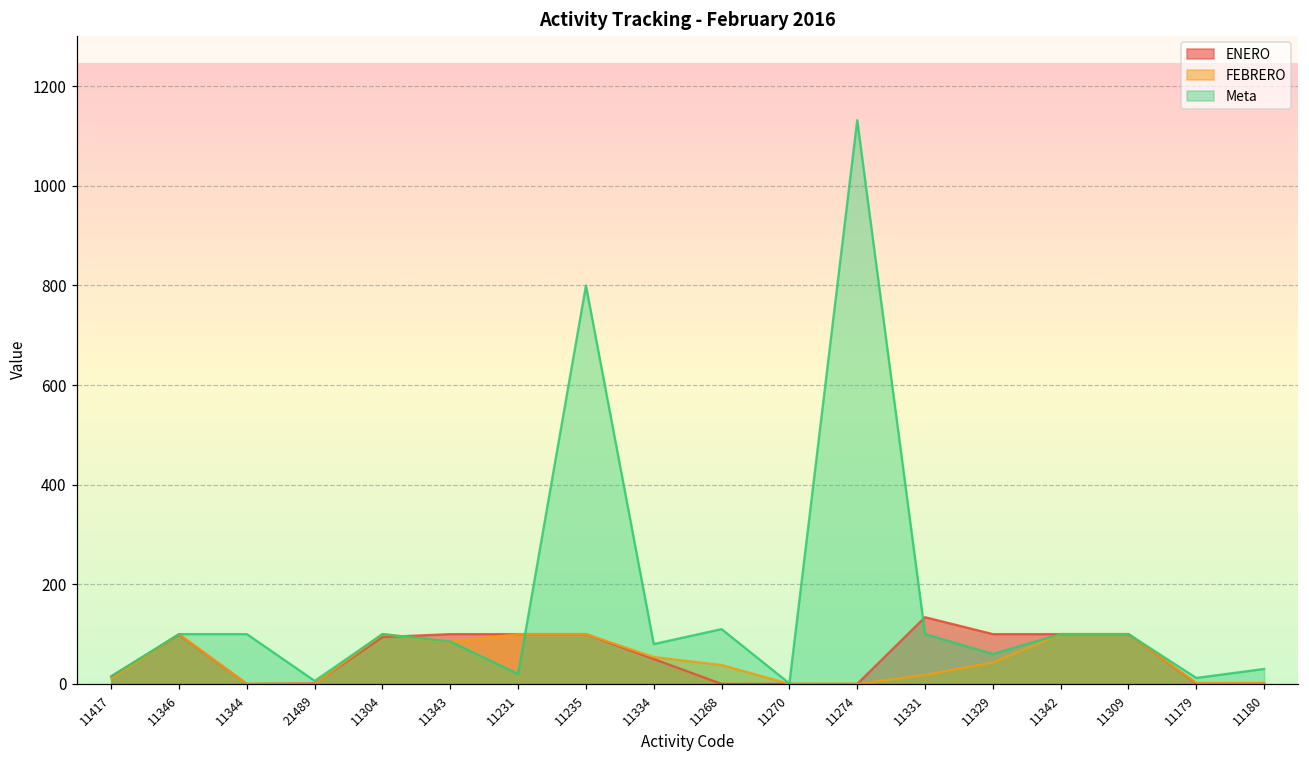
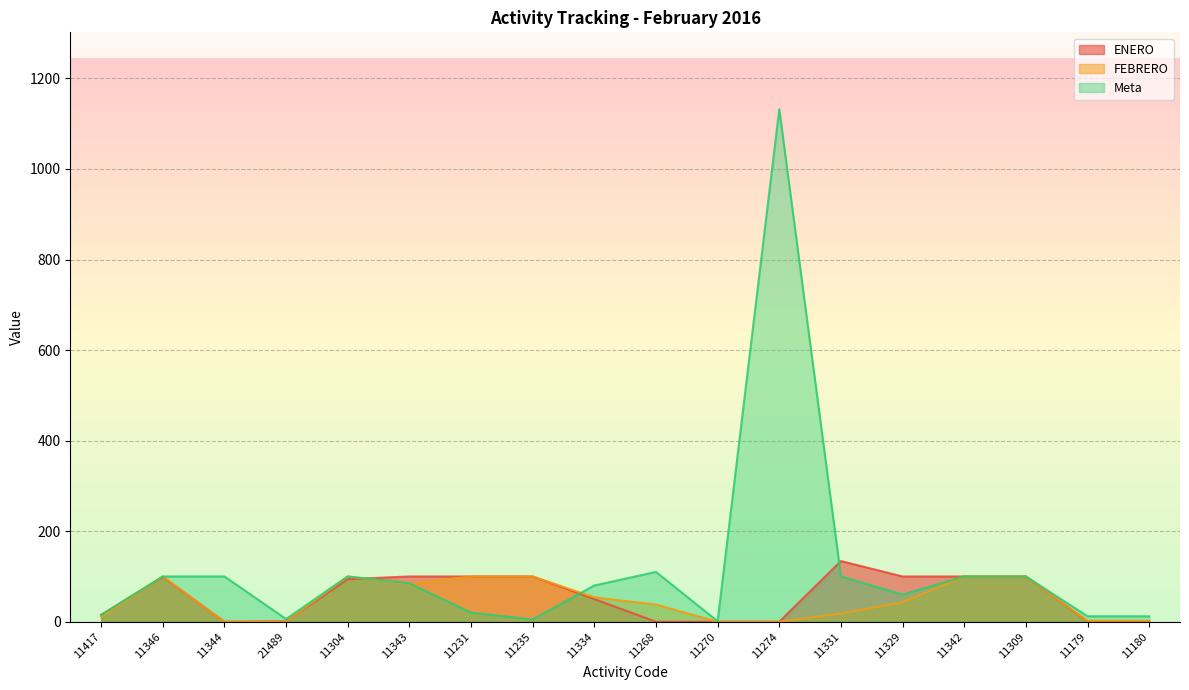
Meta, 11235: 800 -> 10
Meta, 11180: 30 -> 10
